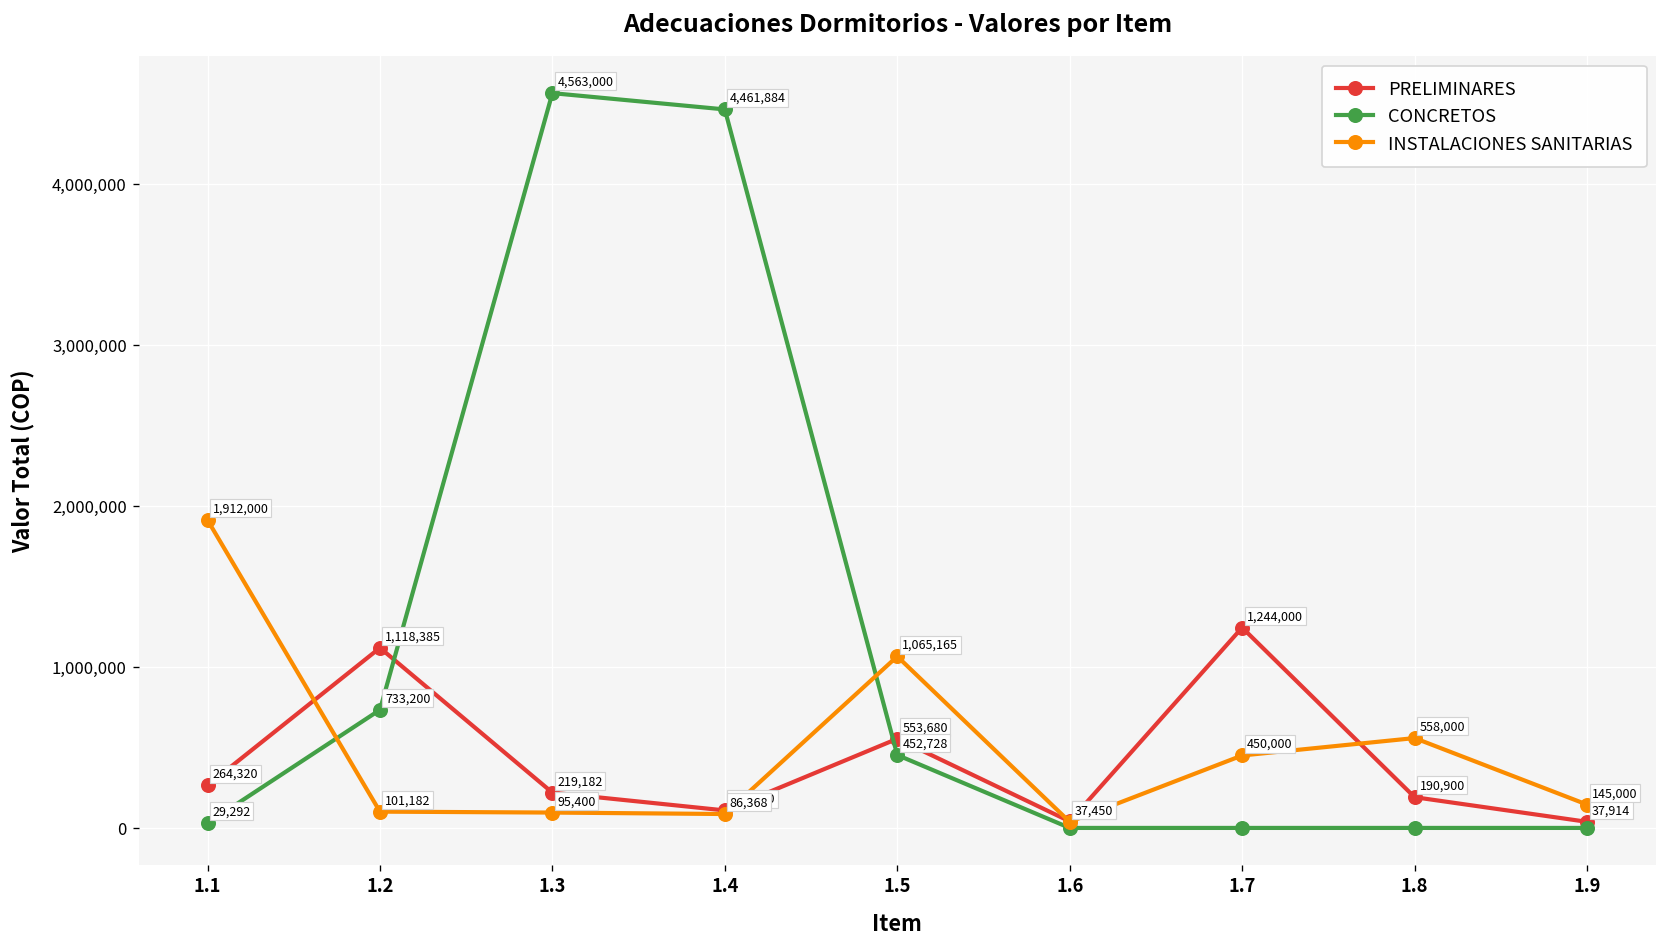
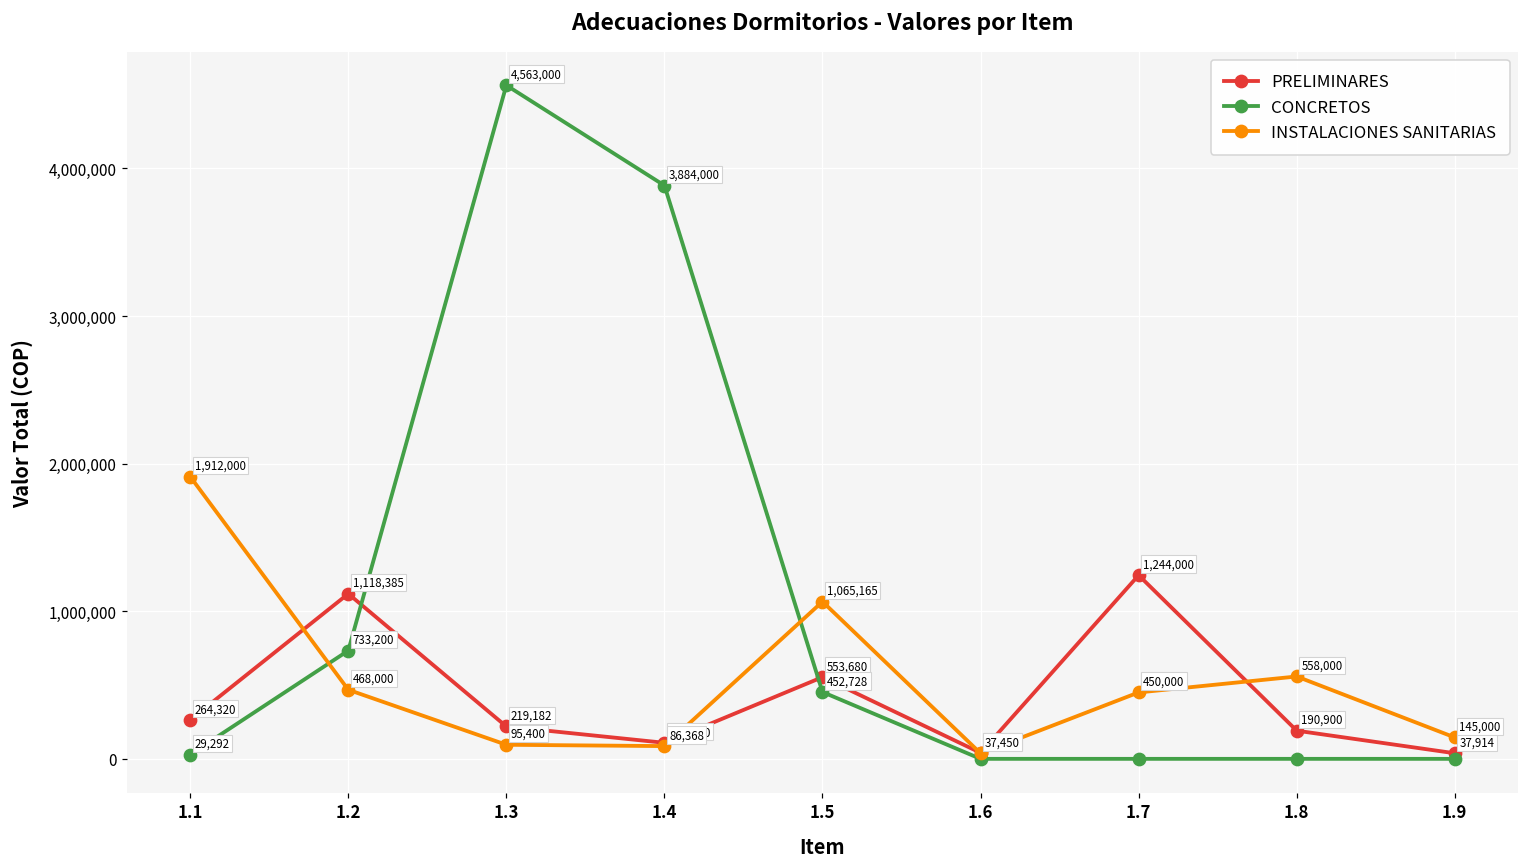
INSTALACIONES SANITARIAS, 1.2: 101,182 -> 468,000
CONCRETOS, 1.4: 4,461,884 -> 3,884,000
